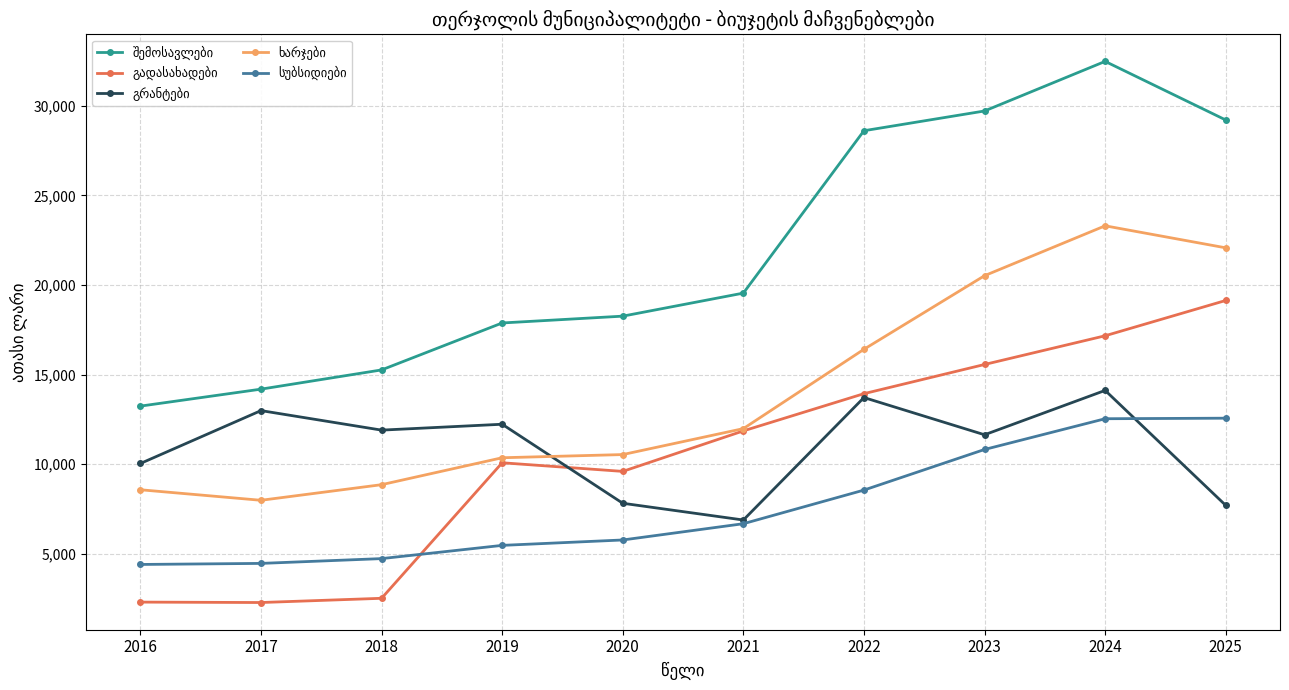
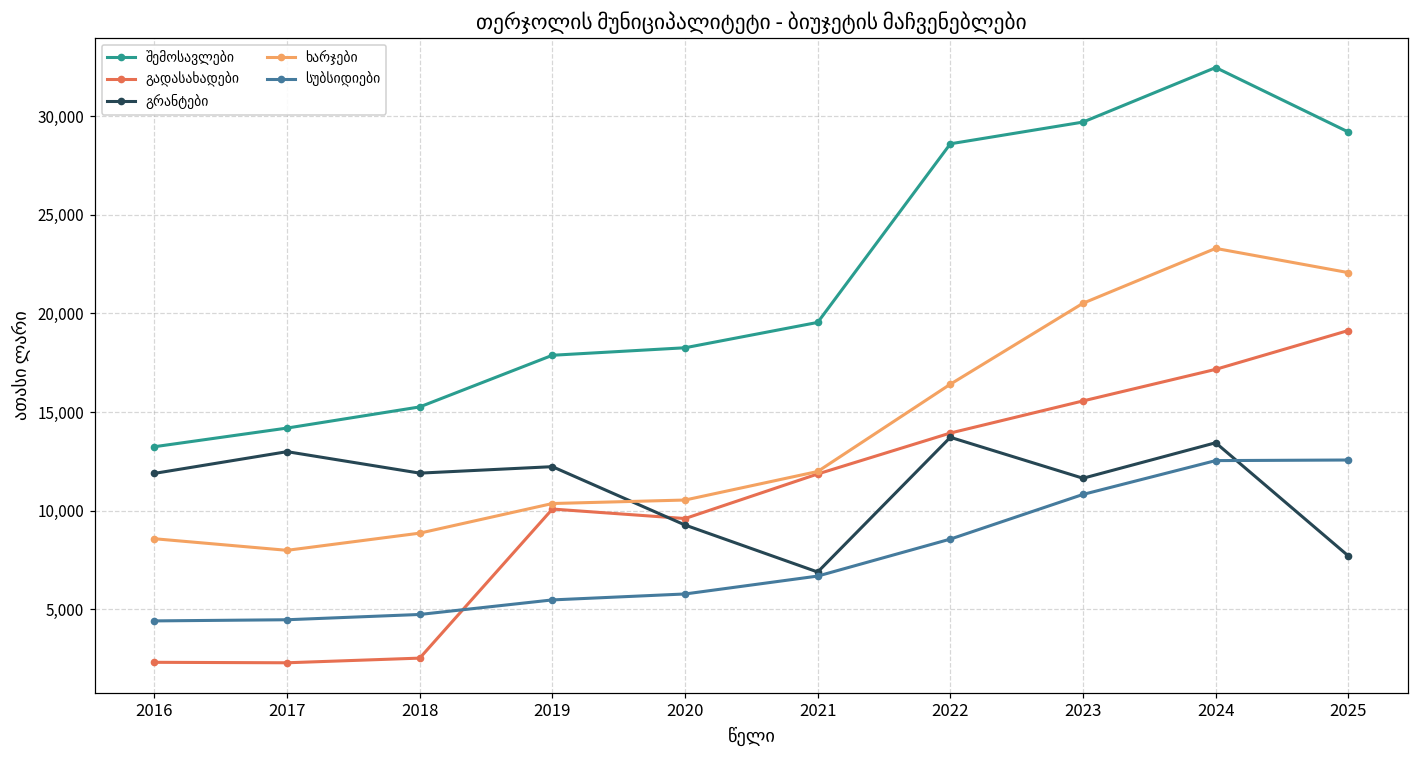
გრანტები, 2016: 10,000 -> 11,900
გრანტები, 2020: 7,800 -> 9,300
გრანტები, 2024: 14,100 -> 13,400
